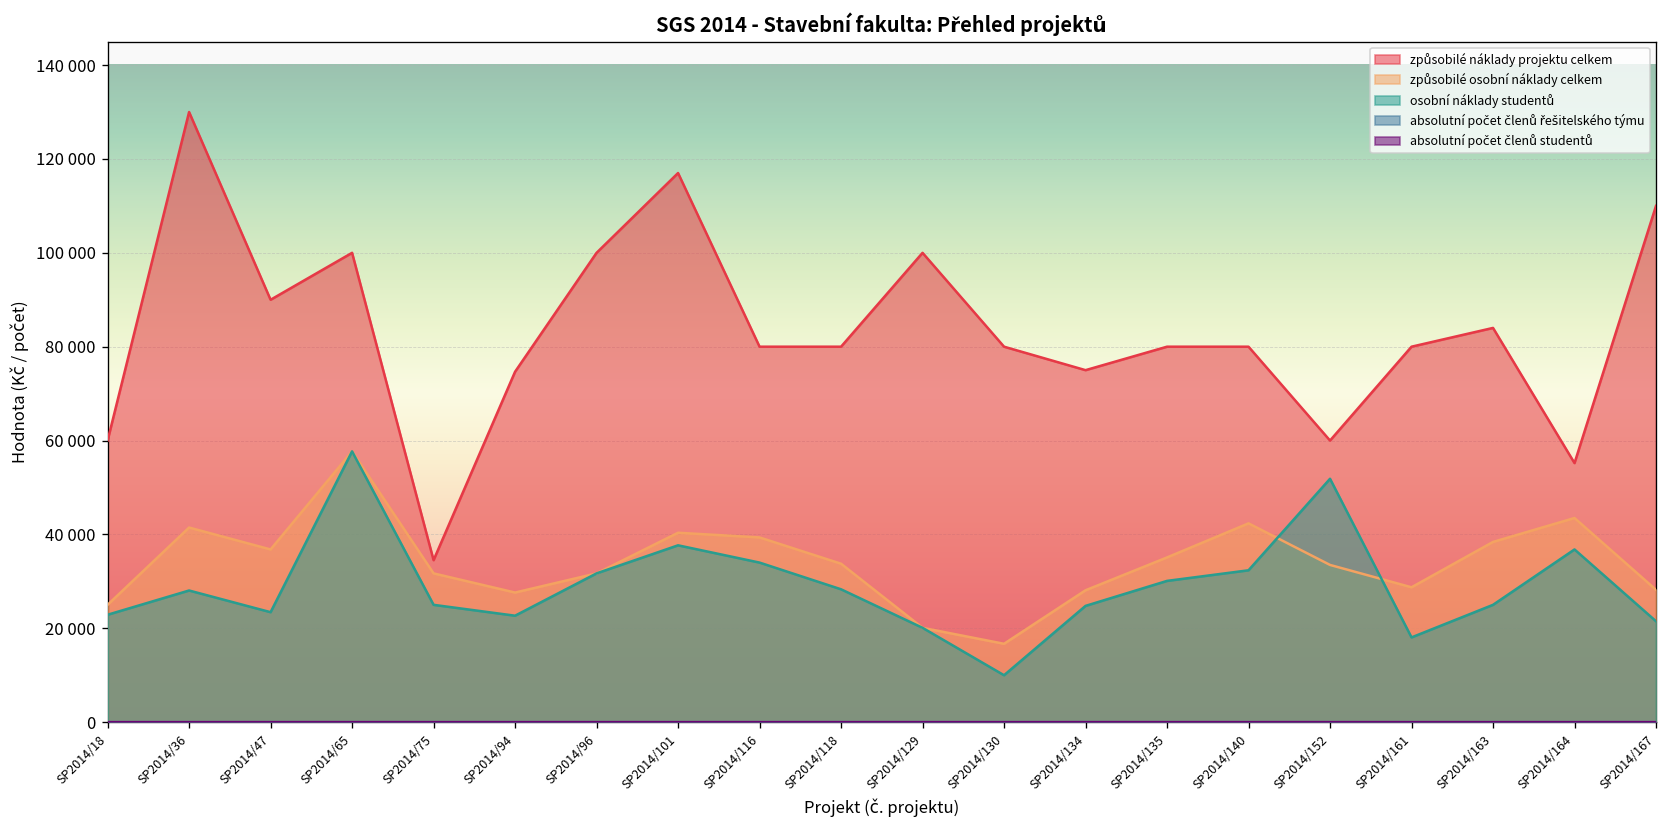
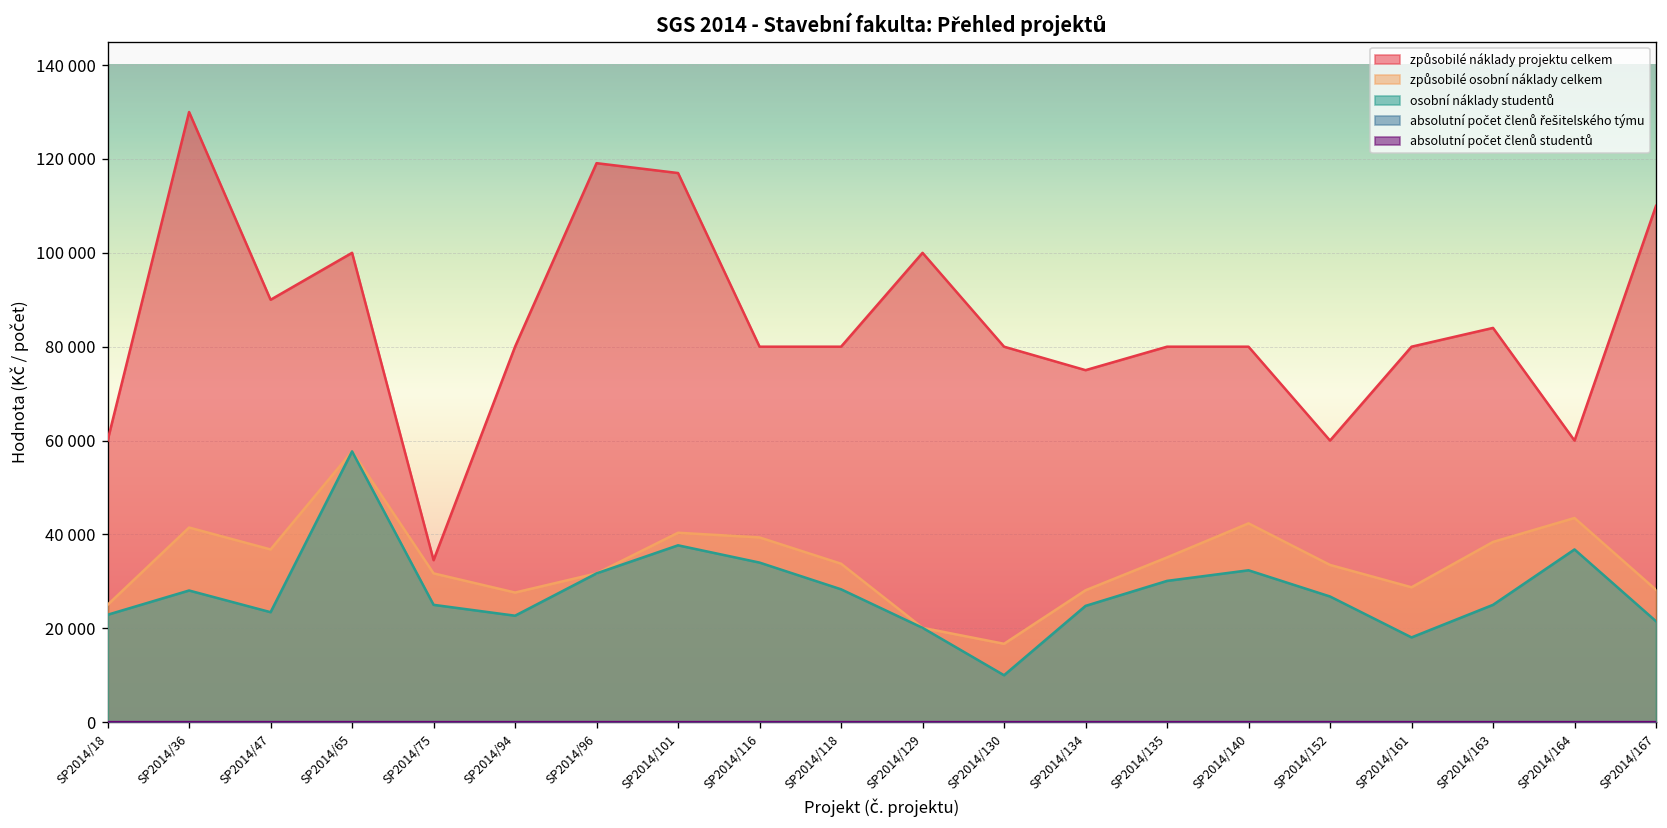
způsobilé náklady projektu celkem, SP2014/94: 75000 -> 80000
způsobilé náklady projektu celkem, SP2014/96: 100000 -> 119000
osobní náklady studentů, SP2014/152: 52000 -> 27000
způsobilé náklady projektu celkem, SP2014/164: 55000 -> 60000
